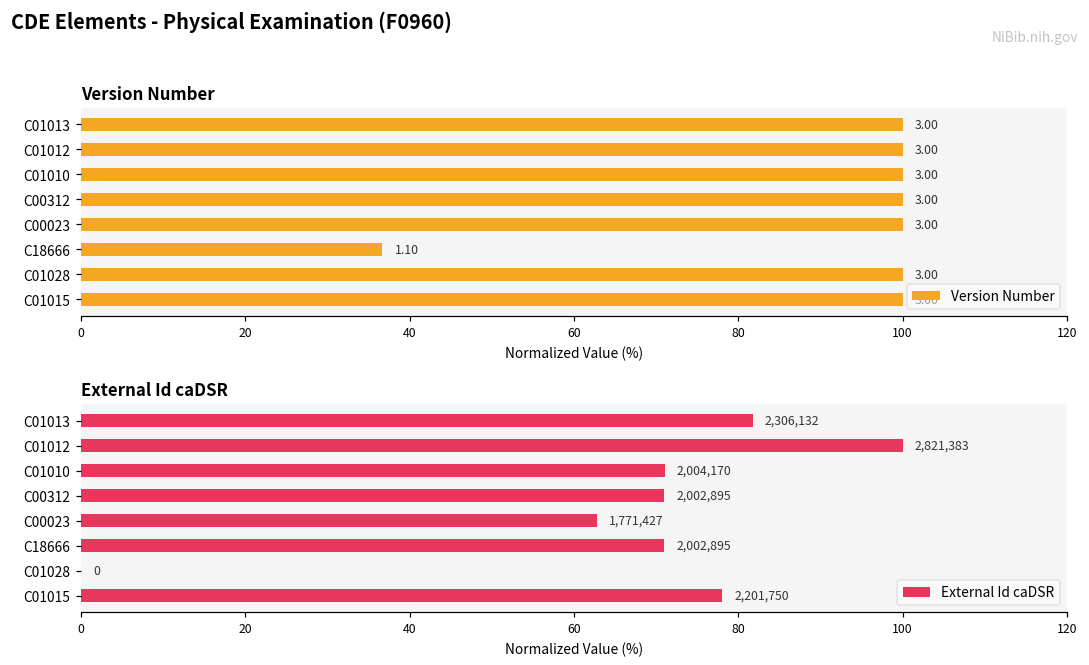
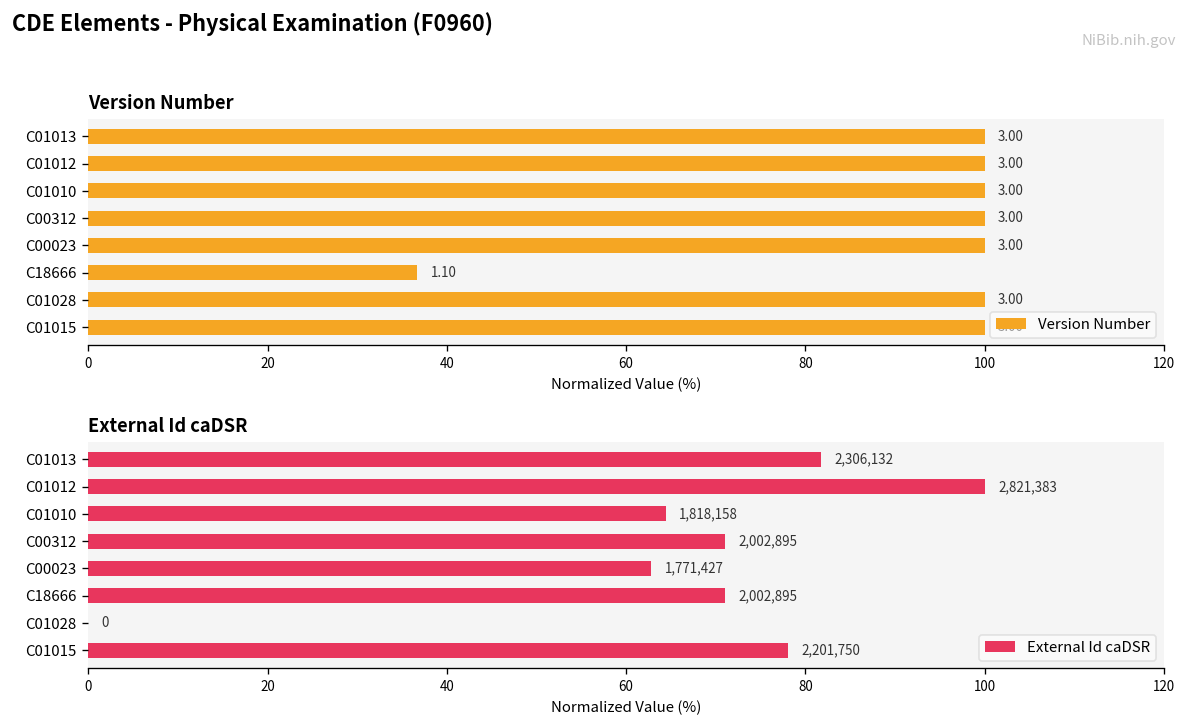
External Id caDSR, C01010: 2,004,170 -> 1,818,158
